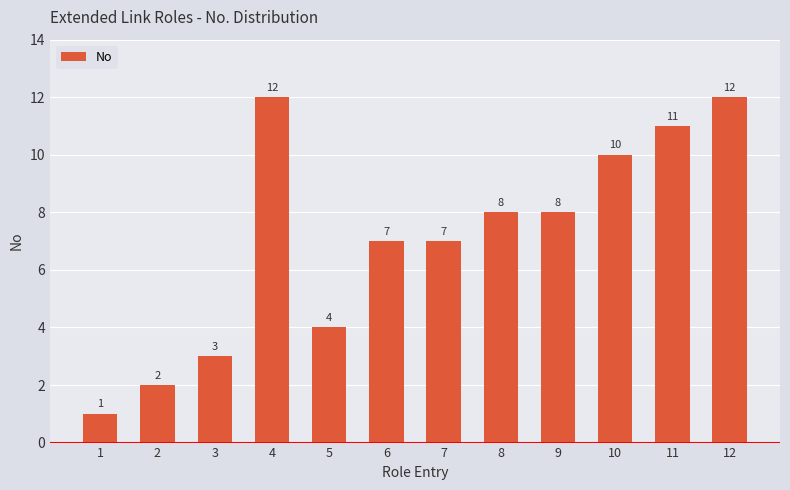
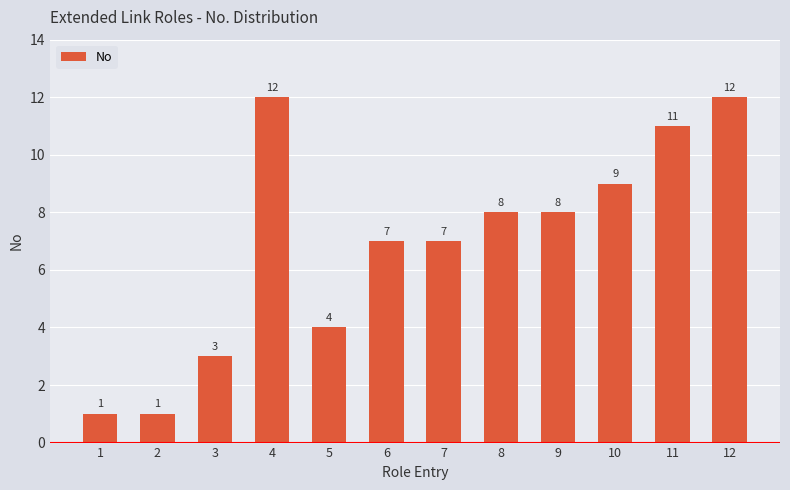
2: 2 -> 1
10: 10 -> 9
